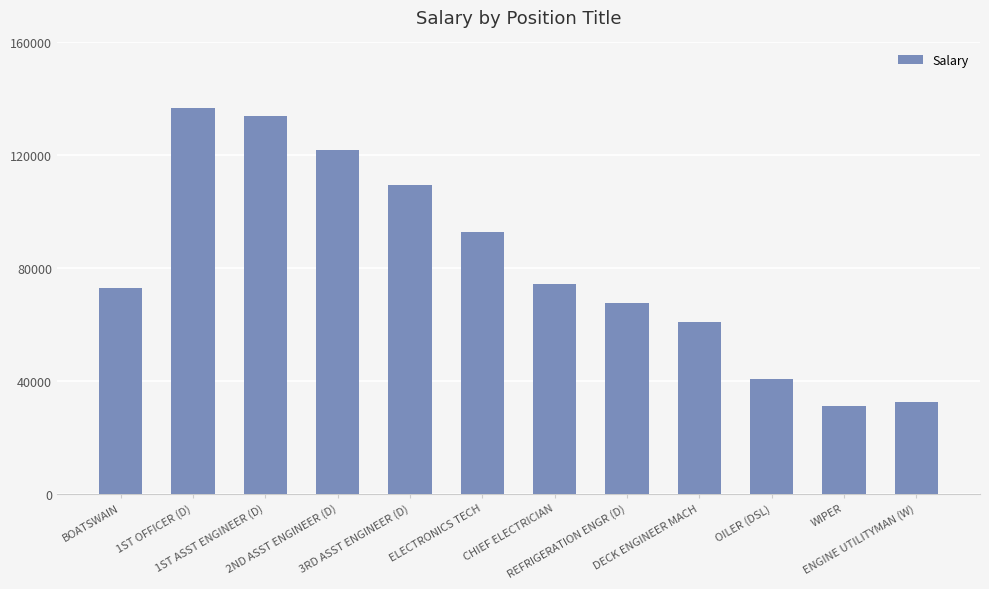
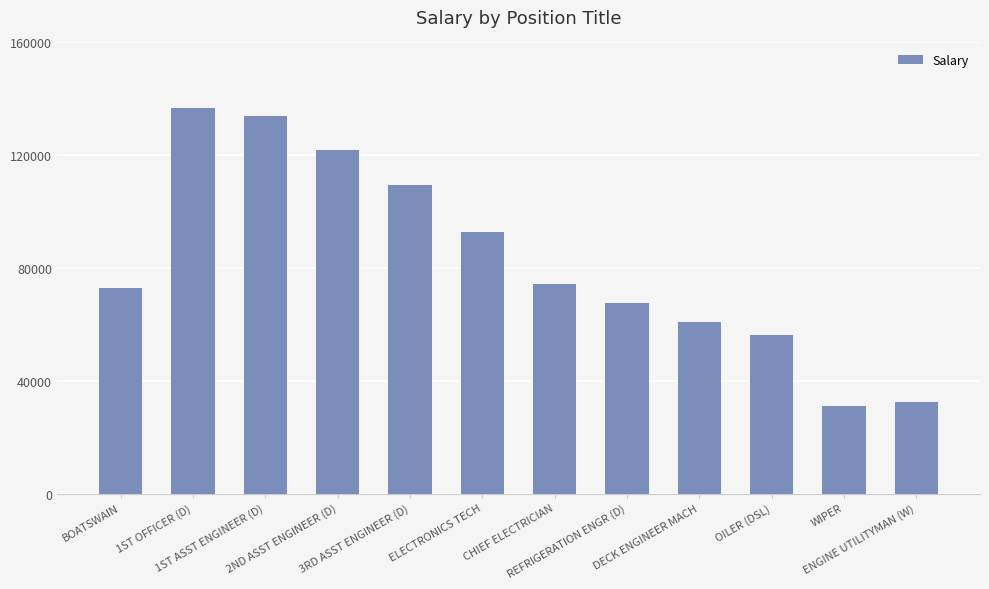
OILER (DSL): 41000 -> 56000
